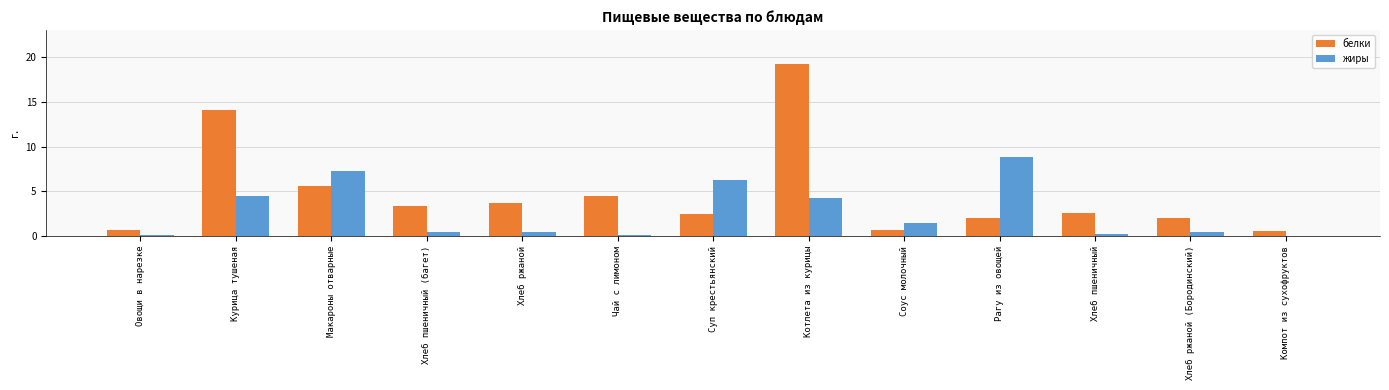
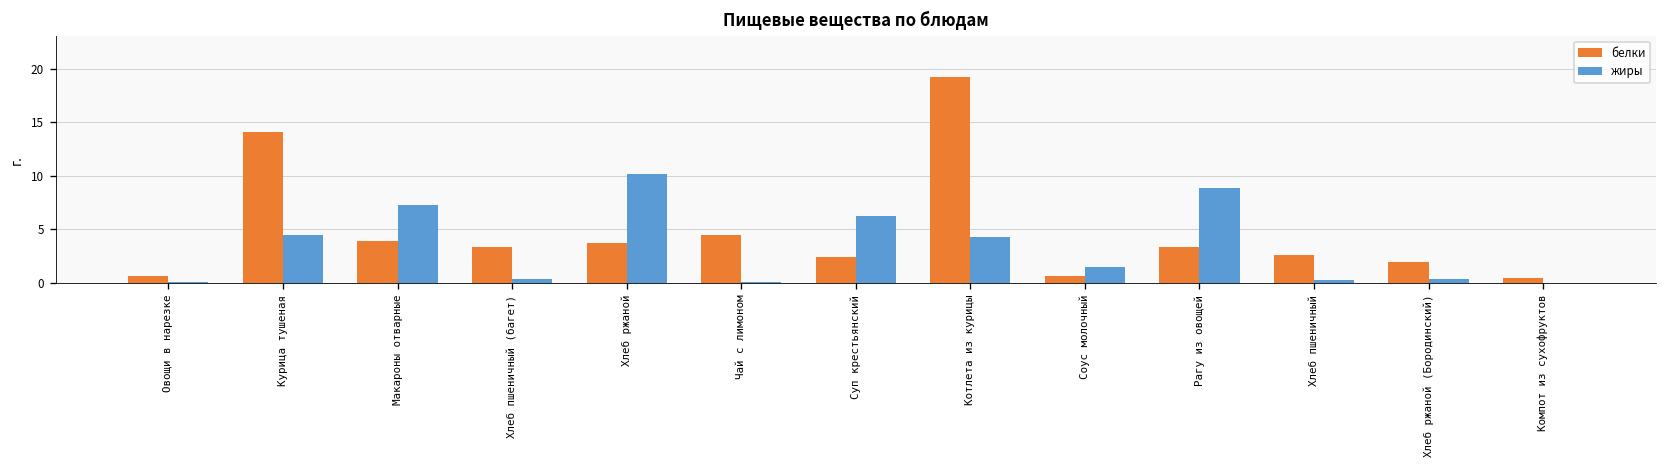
белки, Макароны отварные: 6 -> 4
жиры, Хлеб ржаной: 0 -> 10
белки, Рагу из овощей: 2 -> 3
